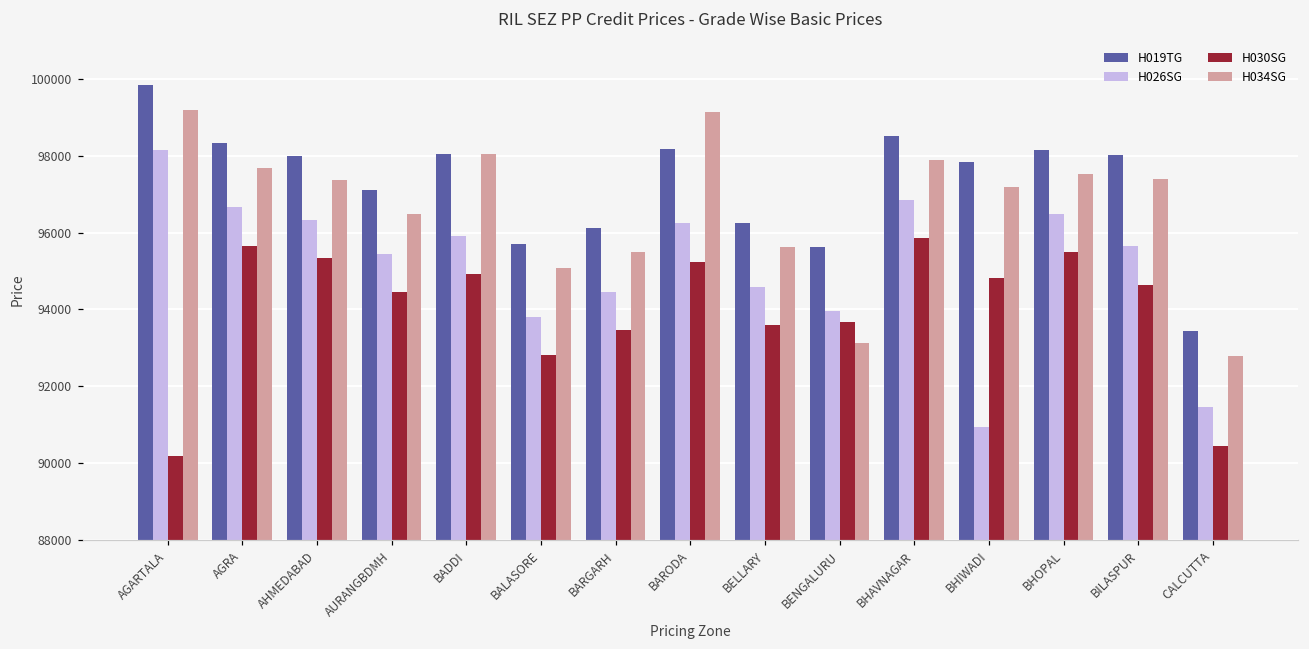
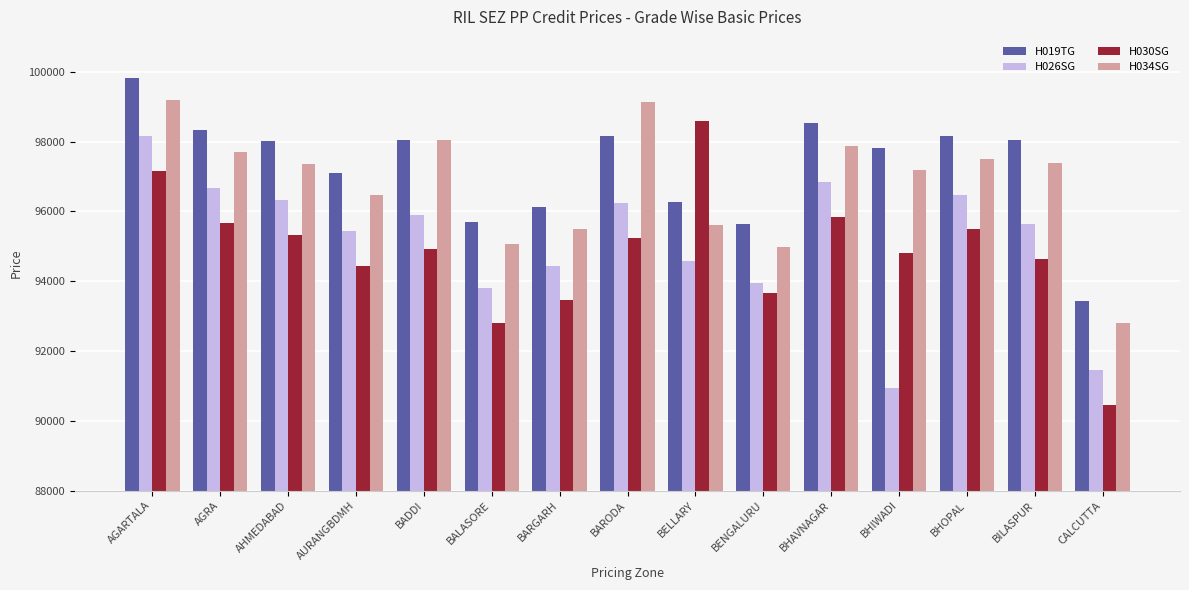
H030SG, AGARTALA: 90200 -> 97200
H030SG, BELLARY: 93600 -> 98600
H034SG, BENGALURU: 93100 -> 95000
